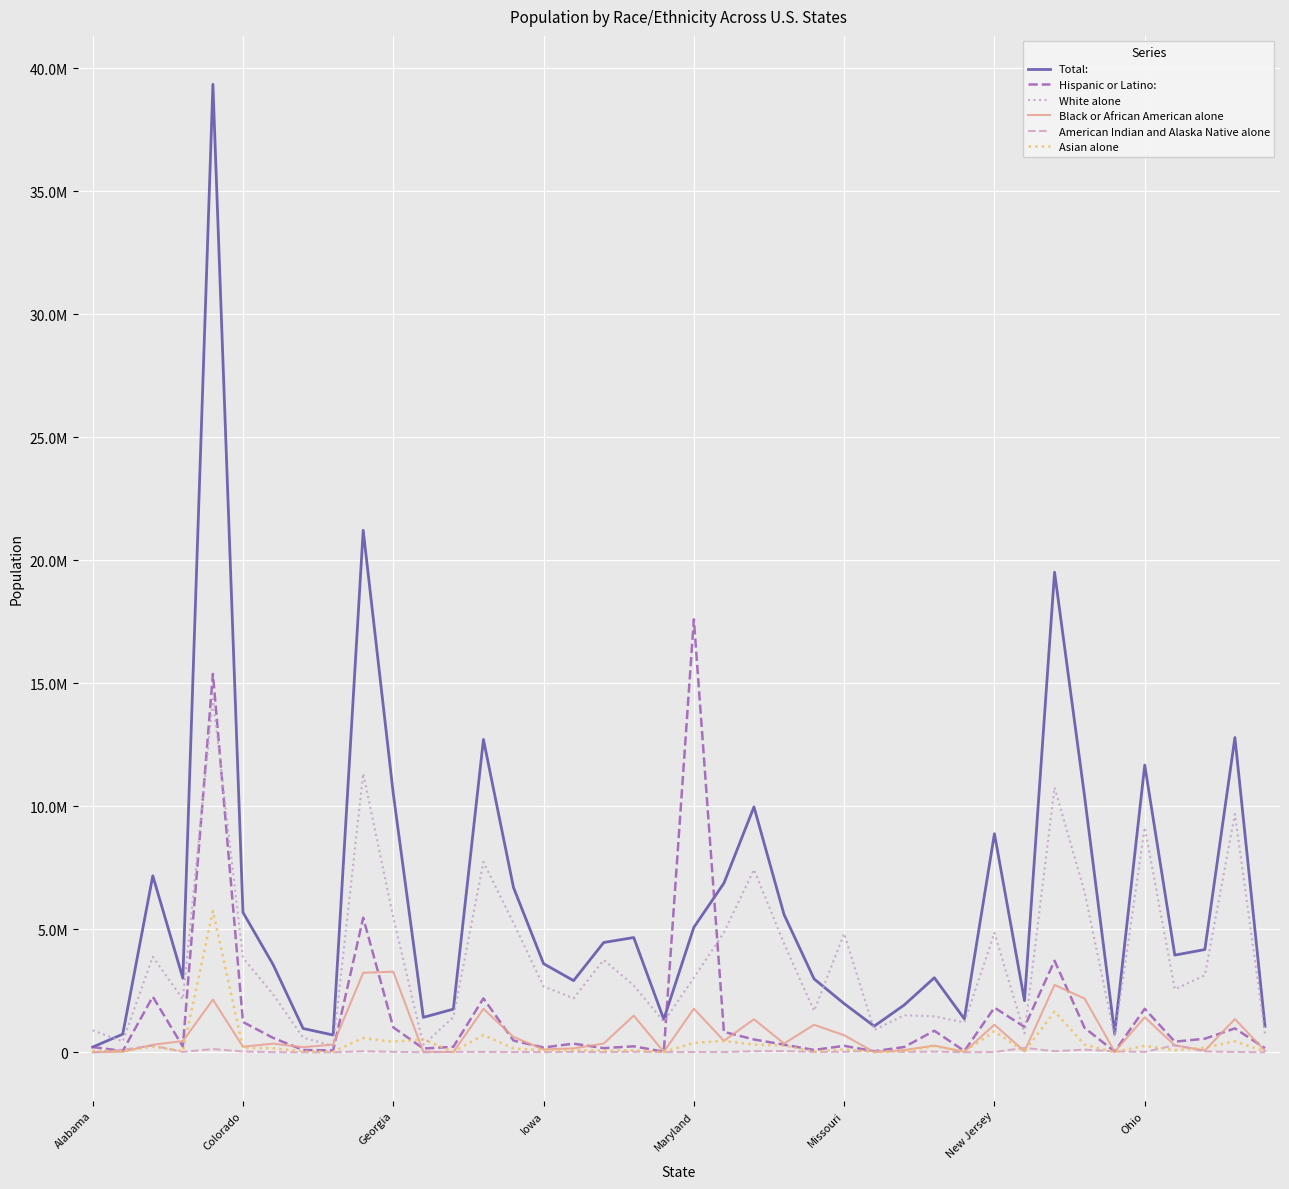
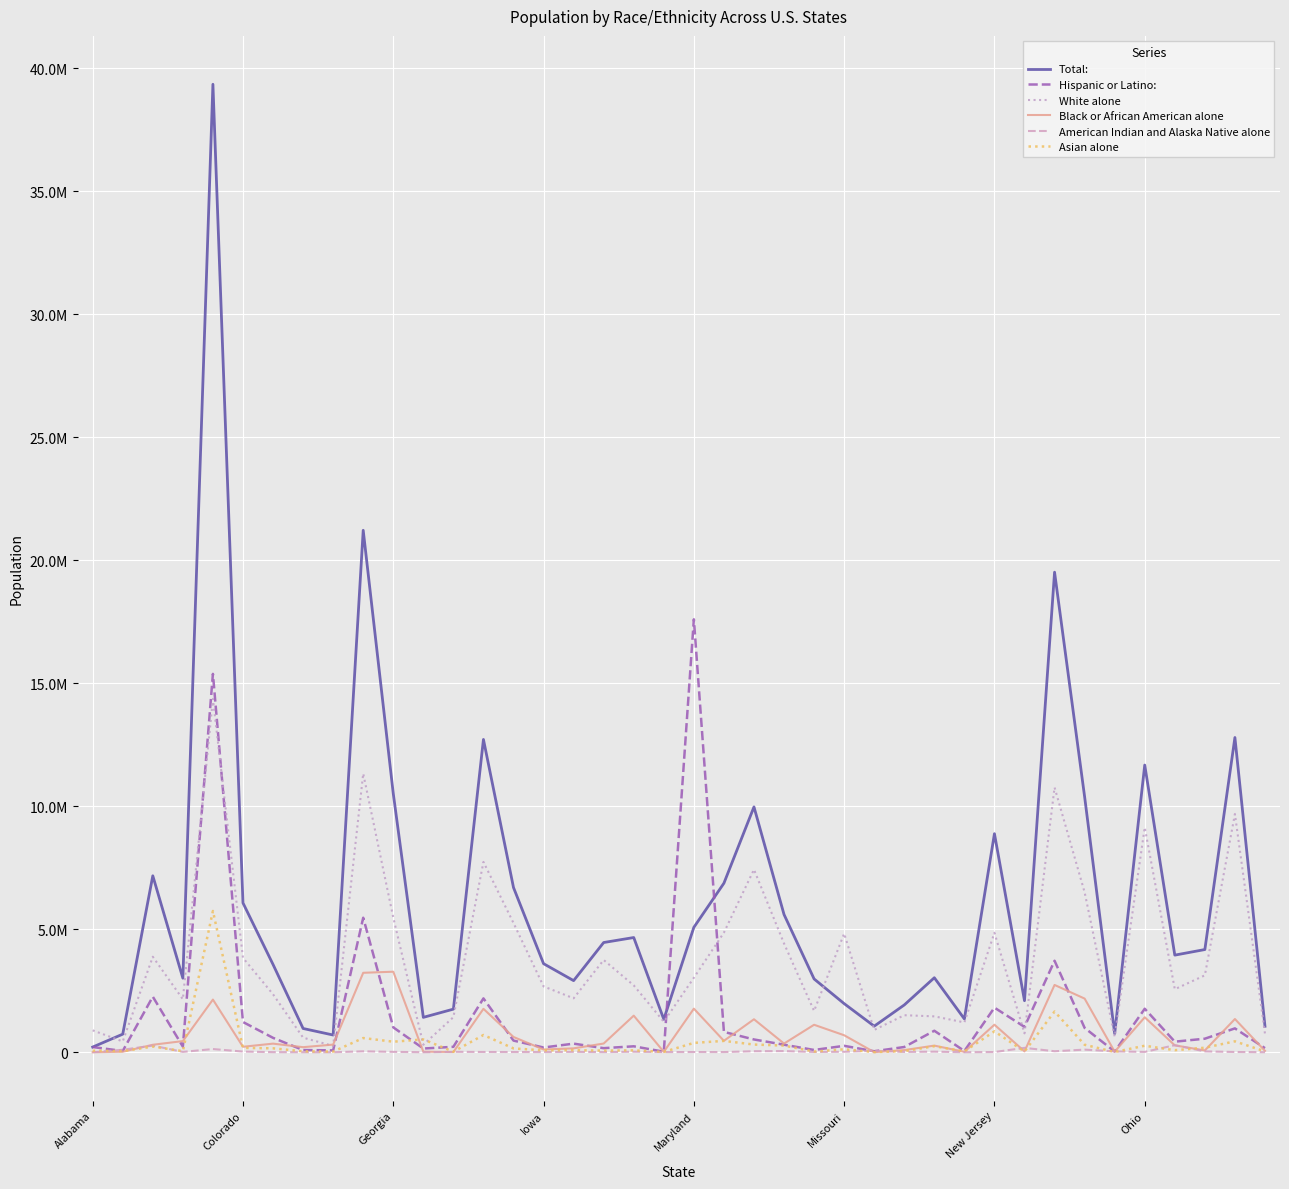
Total:, Colorado: 5700000 -> 6100000
